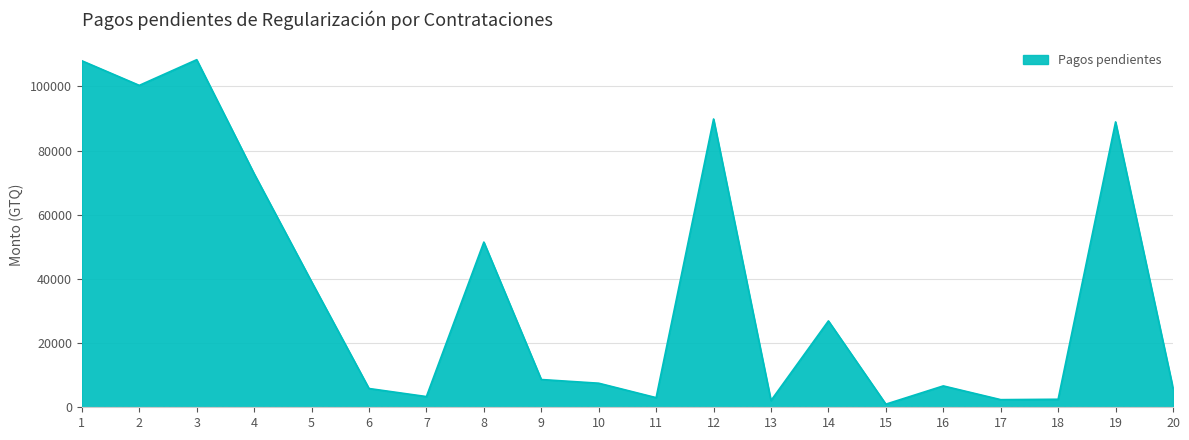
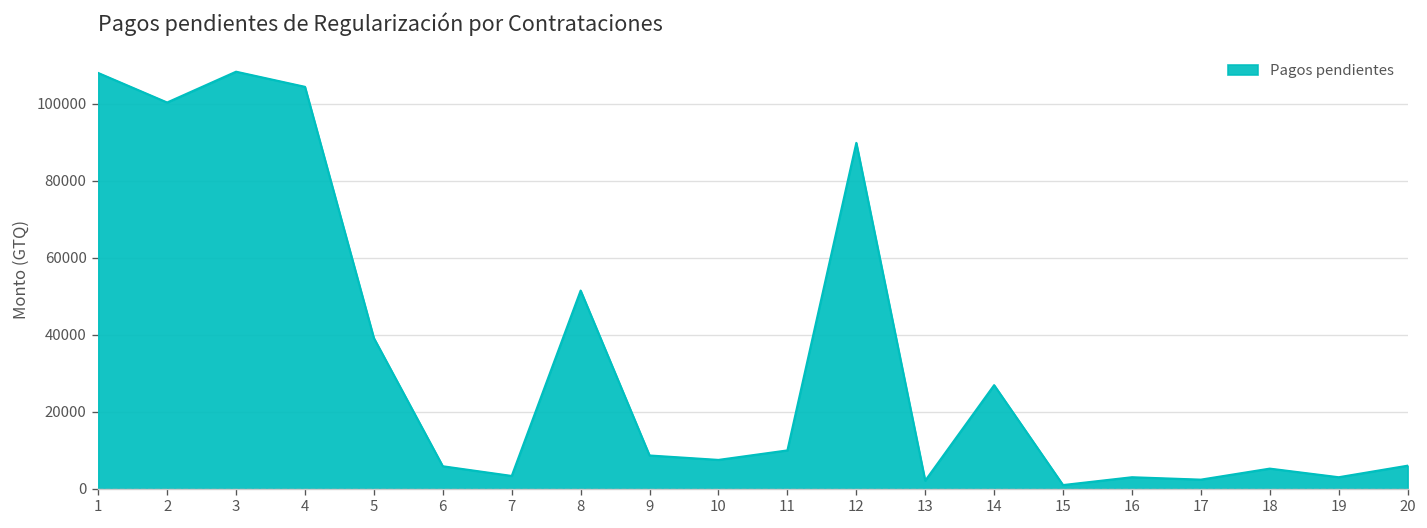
4: 73000 -> 104000
11: 3000 -> 10000
16: 7000 -> 3000
18: 3000 -> 5000
19: 89000 -> 3000
